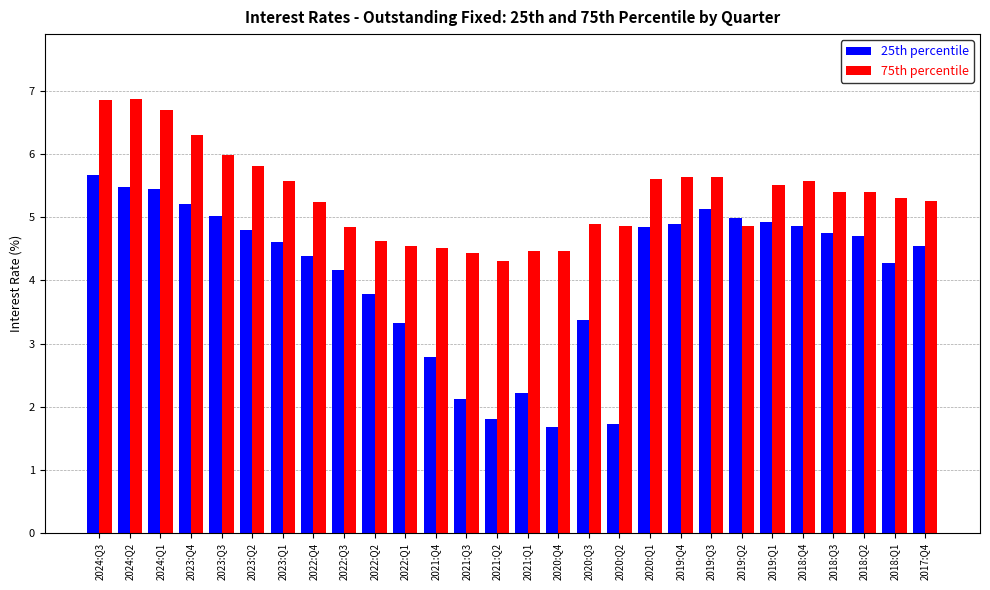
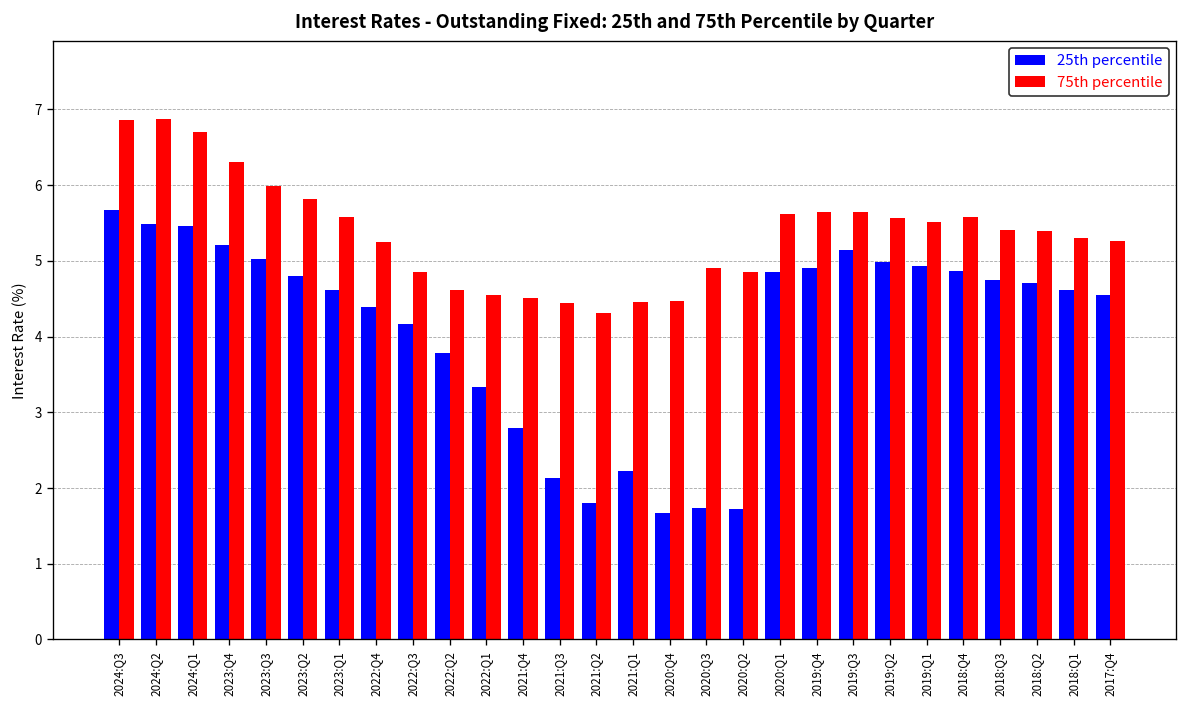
25th percentile, 2020:Q3: 3.4 -> 1.7
75th percentile, 2019:Q2: 4.9 -> 5.6
25th percentile, 2018:Q1: 4.3 -> 4.6
